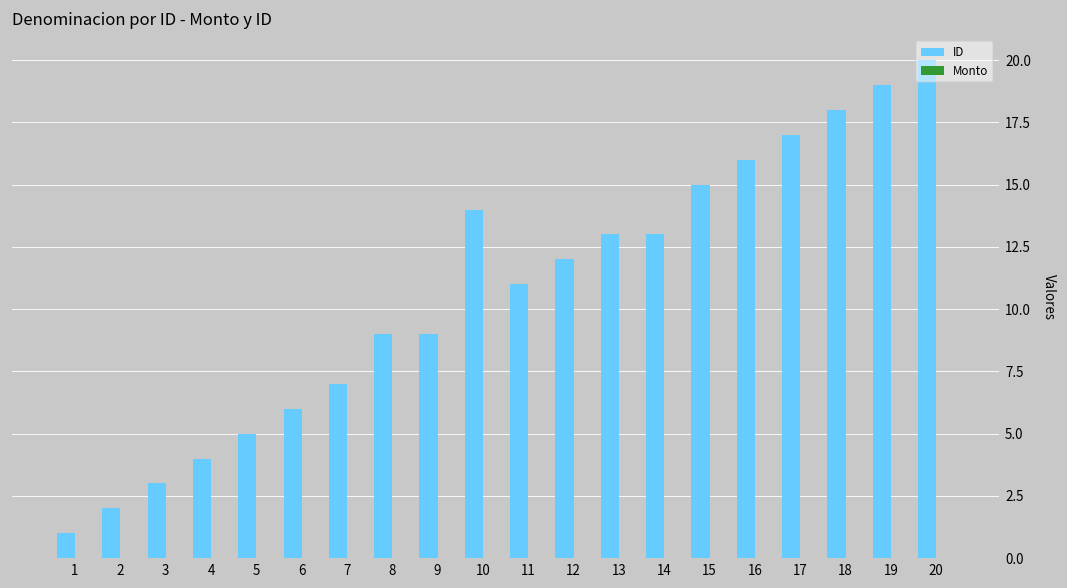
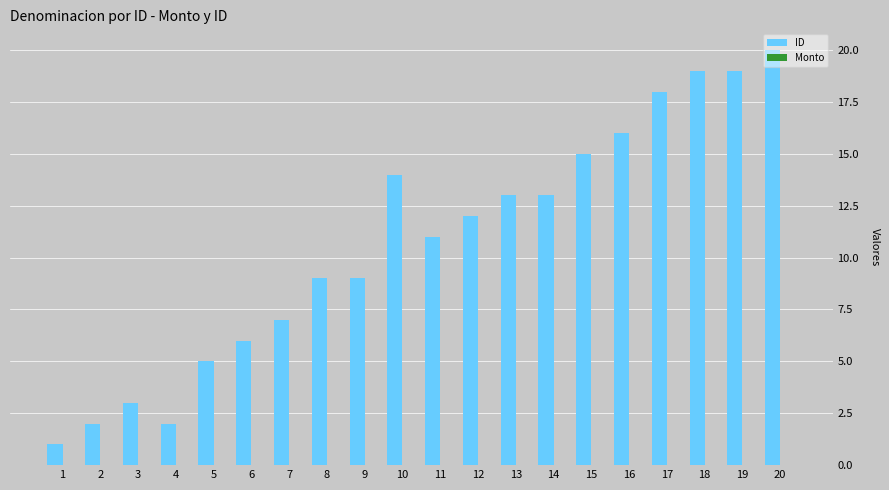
ID, 4: 4 -> 2
ID, 17: 17 -> 18
ID, 18: 18 -> 19
